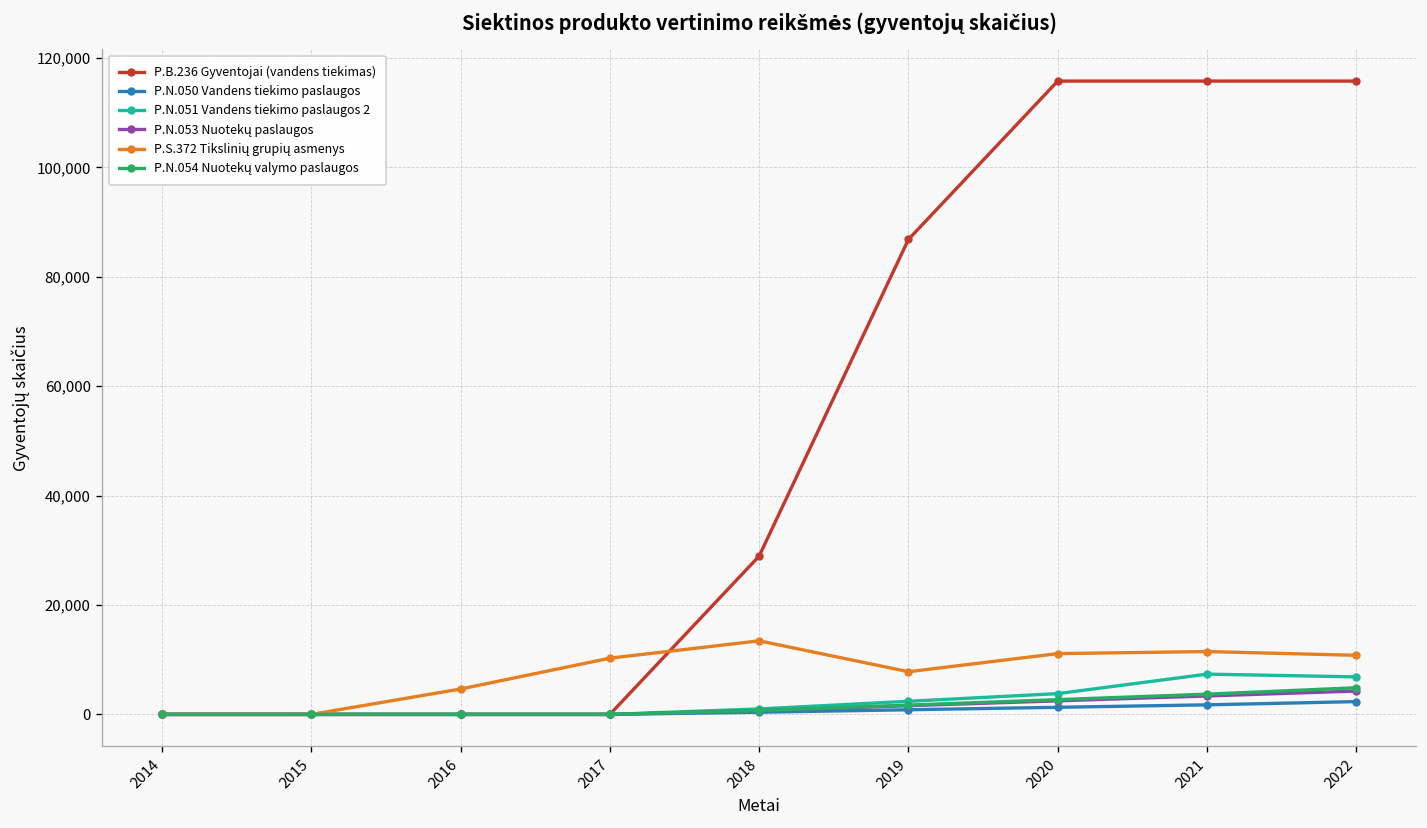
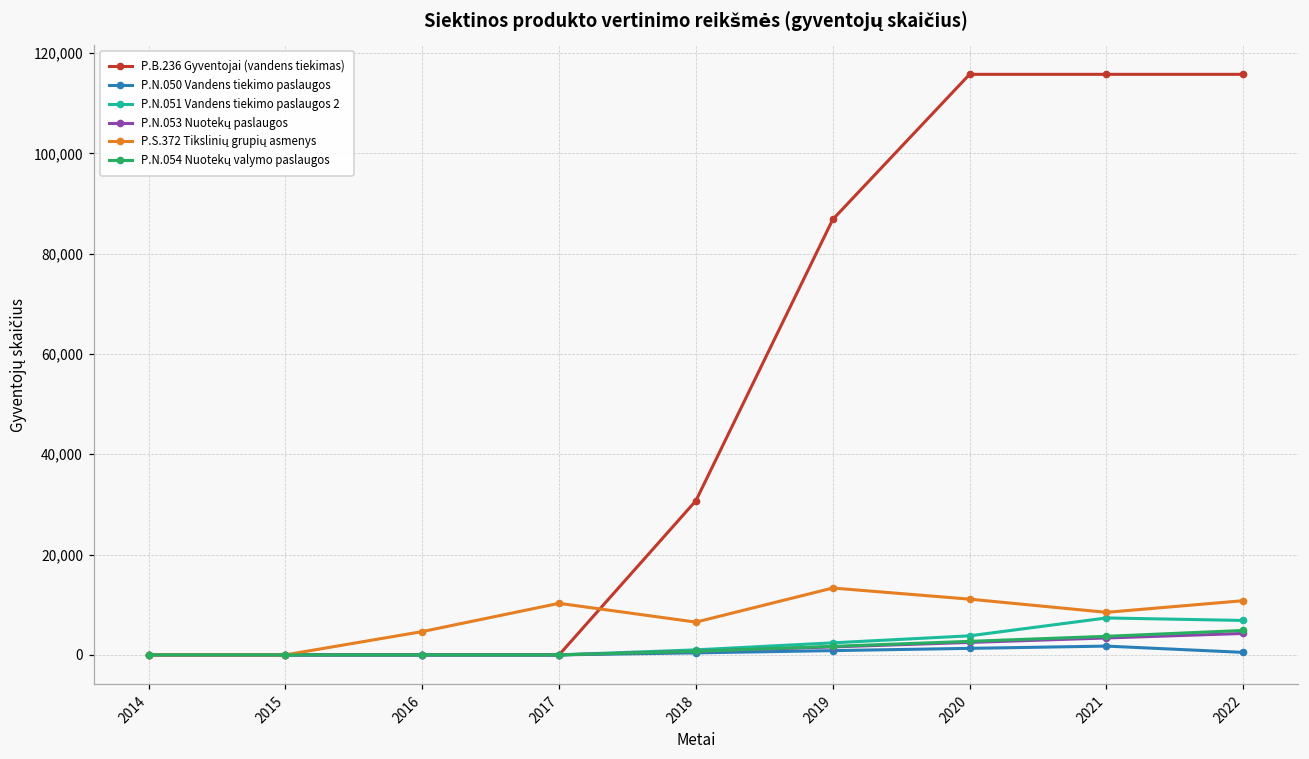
P.B.236 Gyventojai (vandens tiekimas), 2018: 29,000 -> 31,000
P.S.372 Tikslinių grupių asmenys, 2018: 13,000 -> 7,000
P.S.372 Tikslinių grupių asmenys, 2019: 8,000 -> 13,000
P.S.372 Tikslinių grupių asmenys, 2021: 11,000 -> 8,000
P.N.050 Vandens tiekimo paslaugos, 2022: 2,000 -> 0
